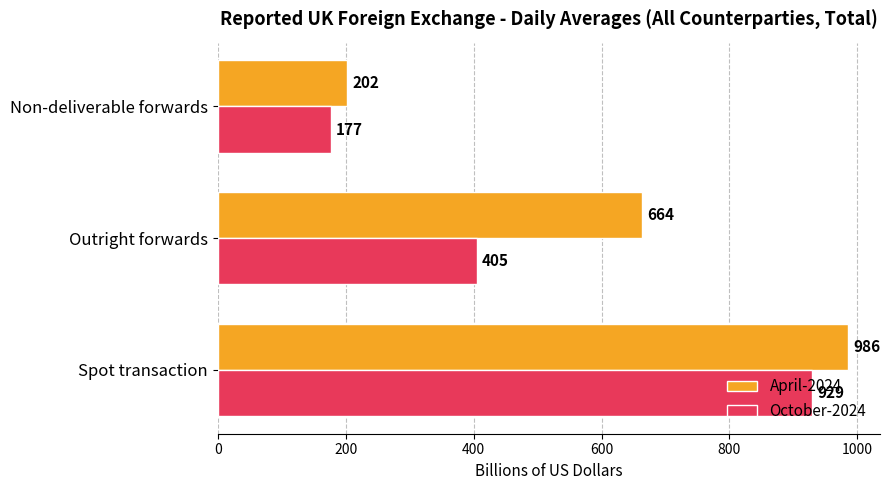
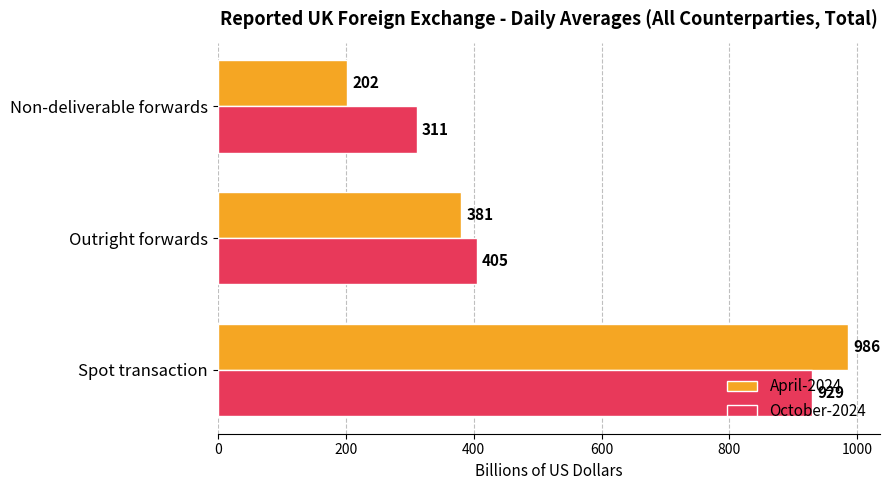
October-2024, Non-deliverable forwards: 177 -> 311
April-2024, Outright forwards: 664 -> 381
